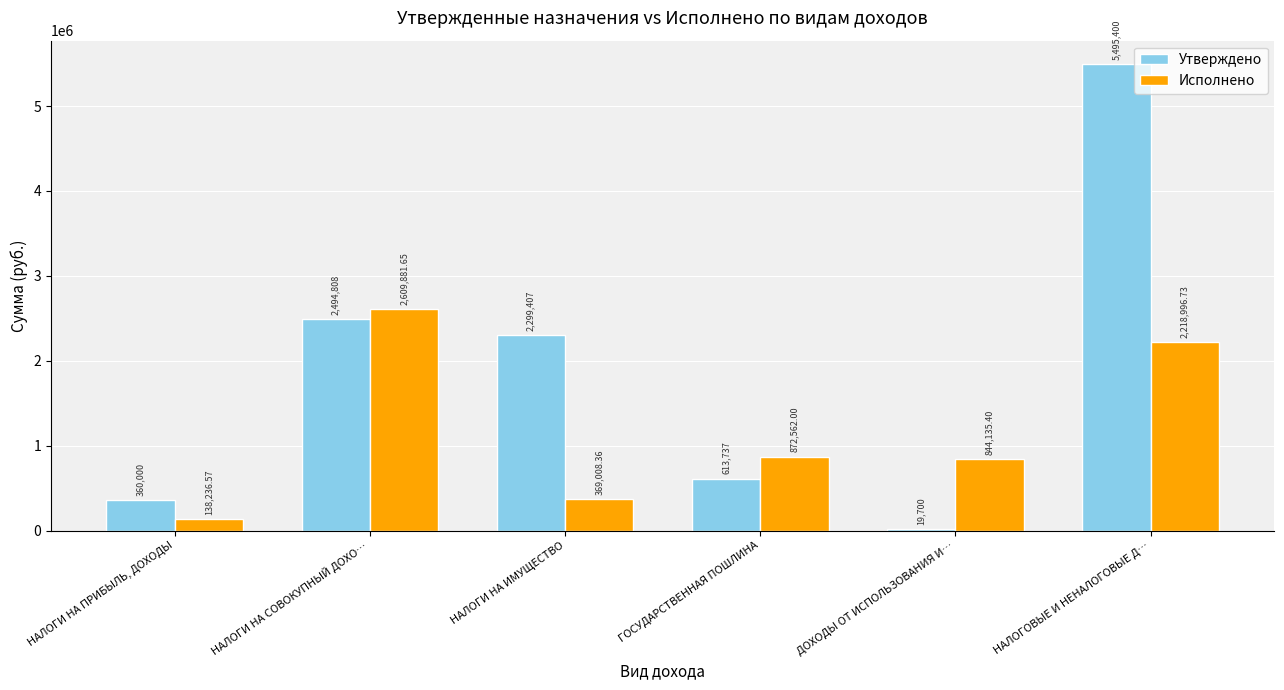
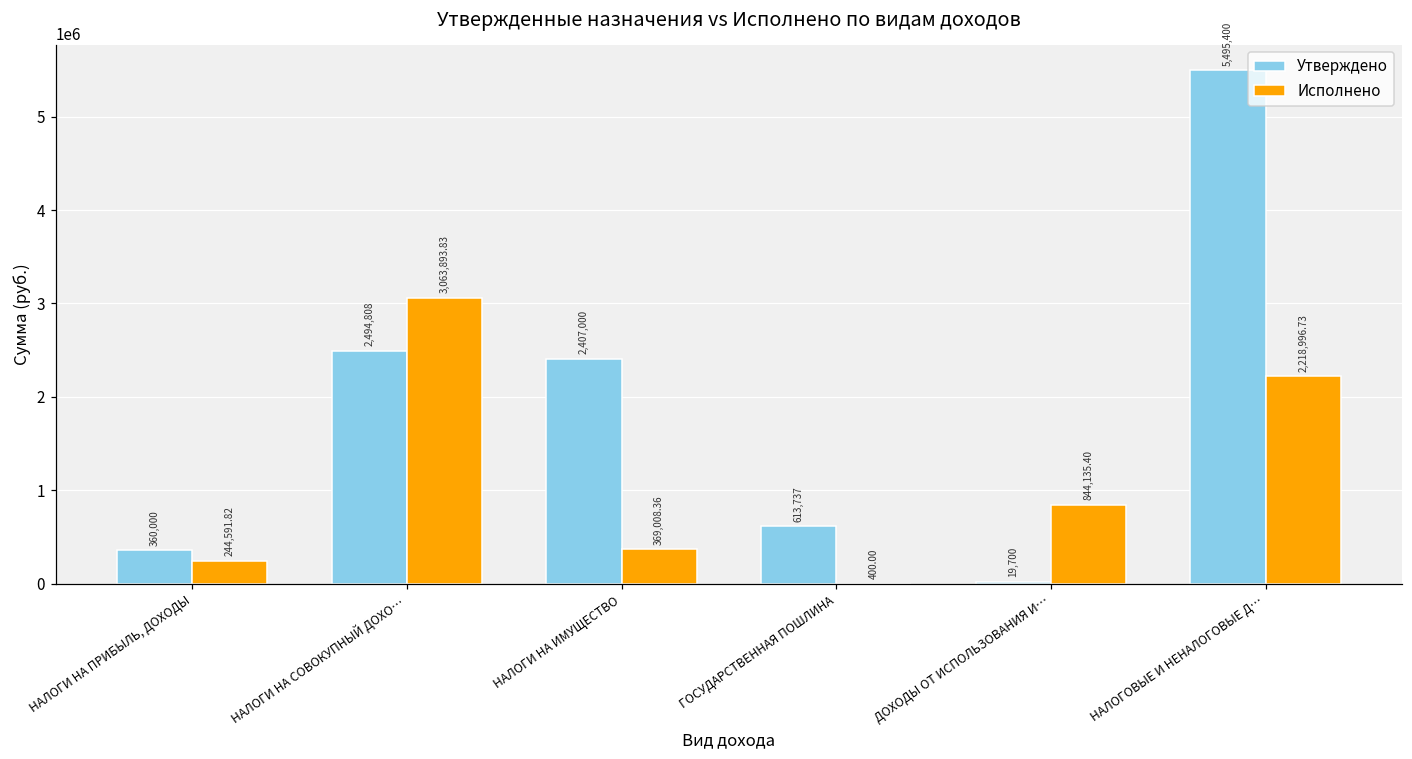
Исполнено, НАЛОГИ НА ПРИБЫЛЬ, ДОХОДЫ: 138,236.57 -> 244,591.82
Исполнено, НАЛОГИ НА СОВОКУПНЫЙ ДОХО…: 2,609,881.65 -> 3,063,893.83
Утверждено, НАЛОГИ НА ИМУЩЕСТВО: 2,299,407 -> 2,407,000
Исполнено, ГОСУДАРСТВЕННАЯ ПОШЛИНА: 872,562.00 -> 400.00
